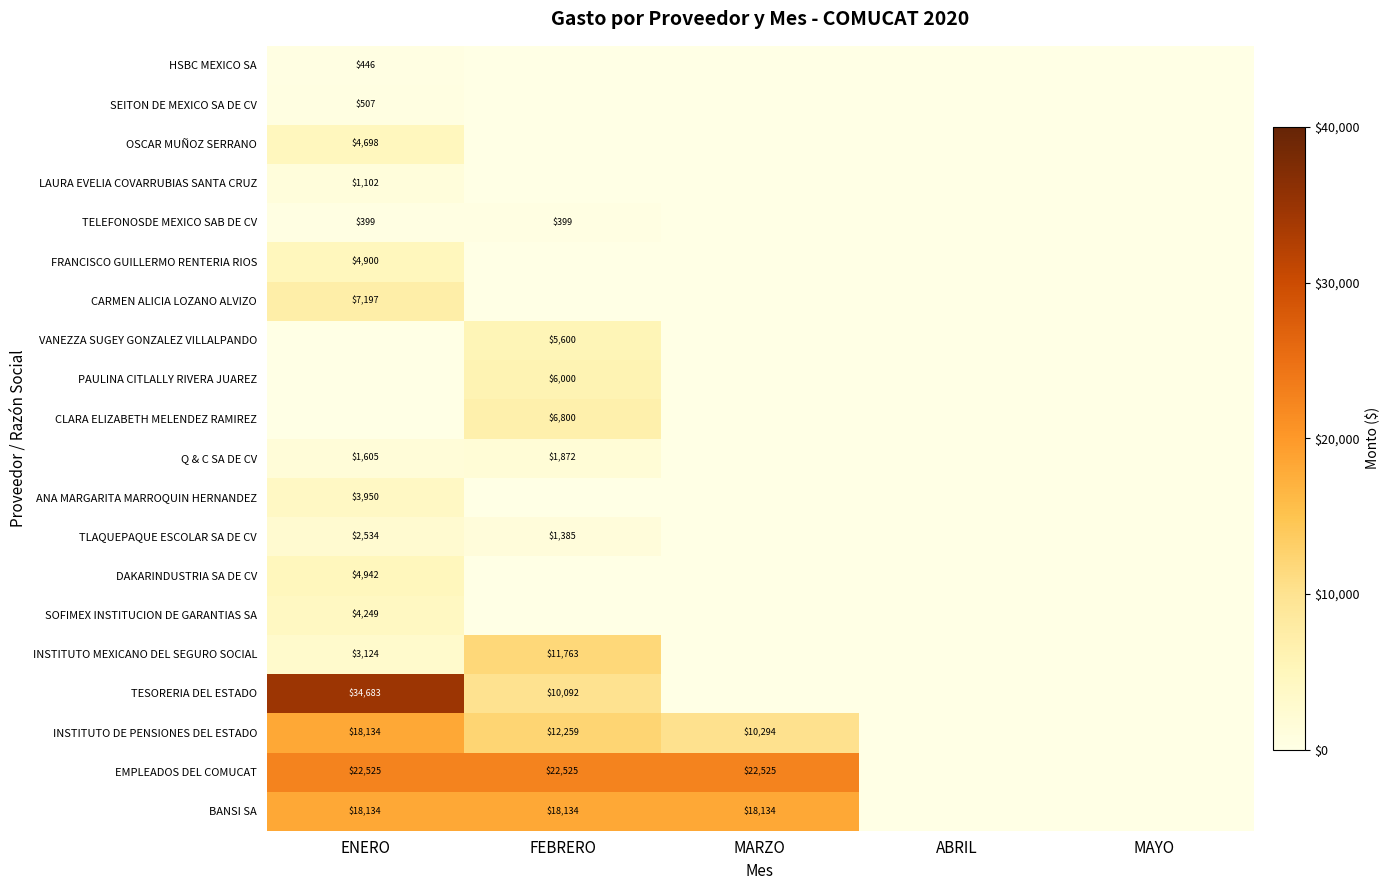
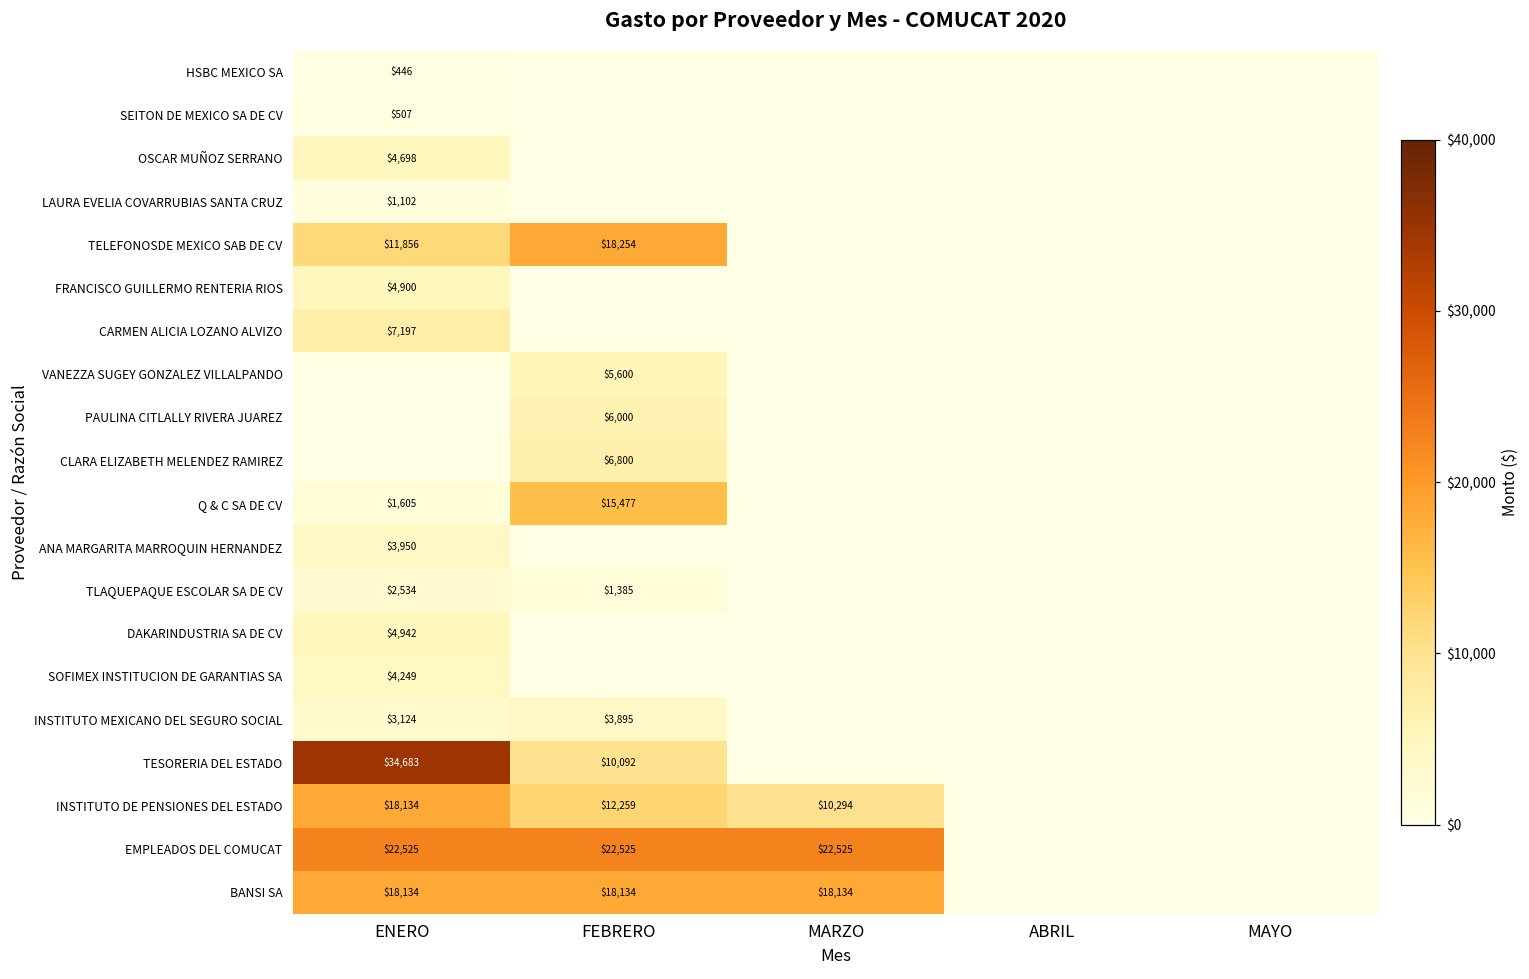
TELEFONOSDE MEXICO SAB DE CV, ENERO: $399 -> $11,856
TELEFONOSDE MEXICO SAB DE CV, FEBRERO: $399 -> $18,254
Q & C SA DE CV, FEBRERO: $1,872 -> $15,477
INSTITUTO MEXICANO DEL SEGURO SOCIAL, FEBRERO: $11,763 -> $3,895
